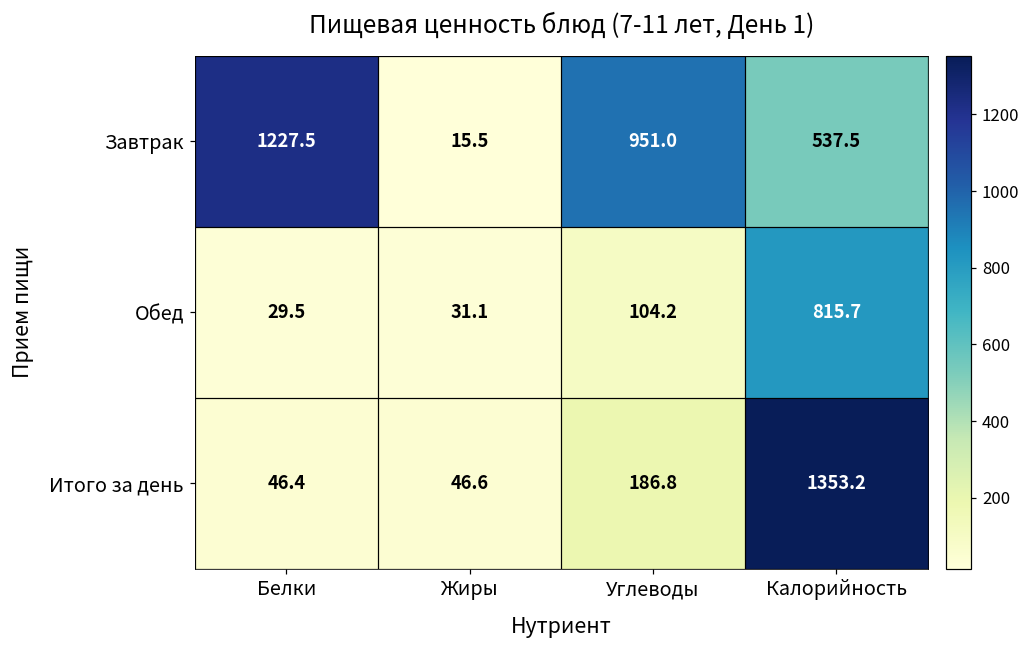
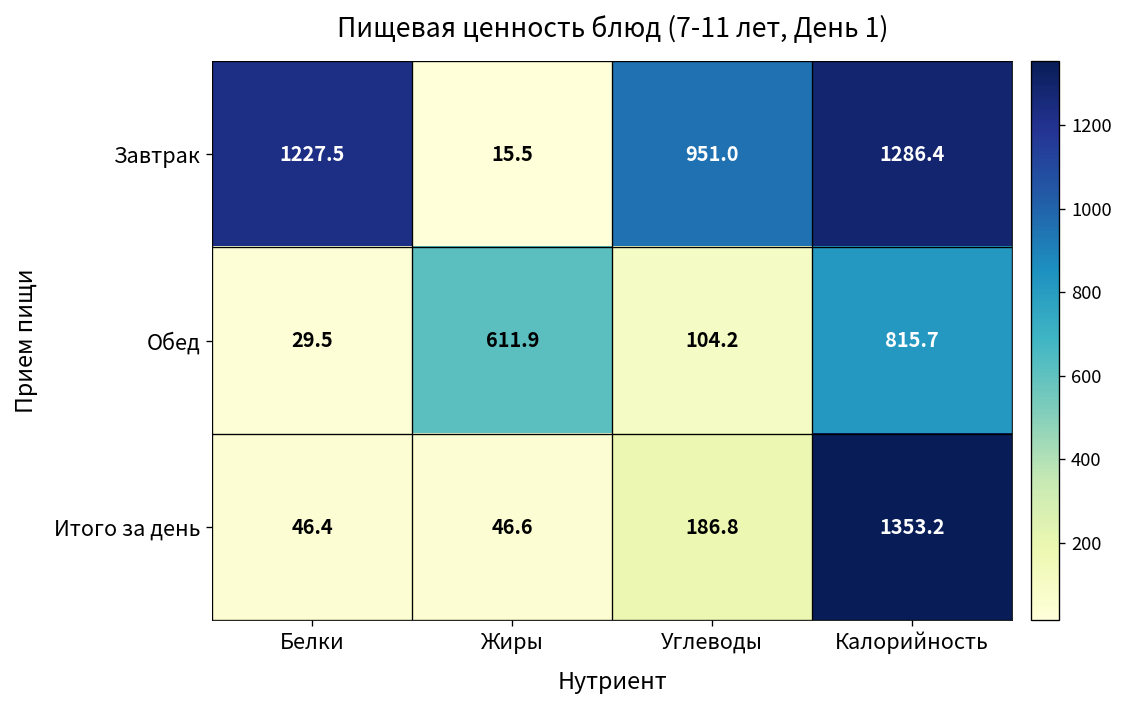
Завтрак, Калорийность: 537.5 -> 1286.4
Обед, Жиры: 31.1 -> 611.9
